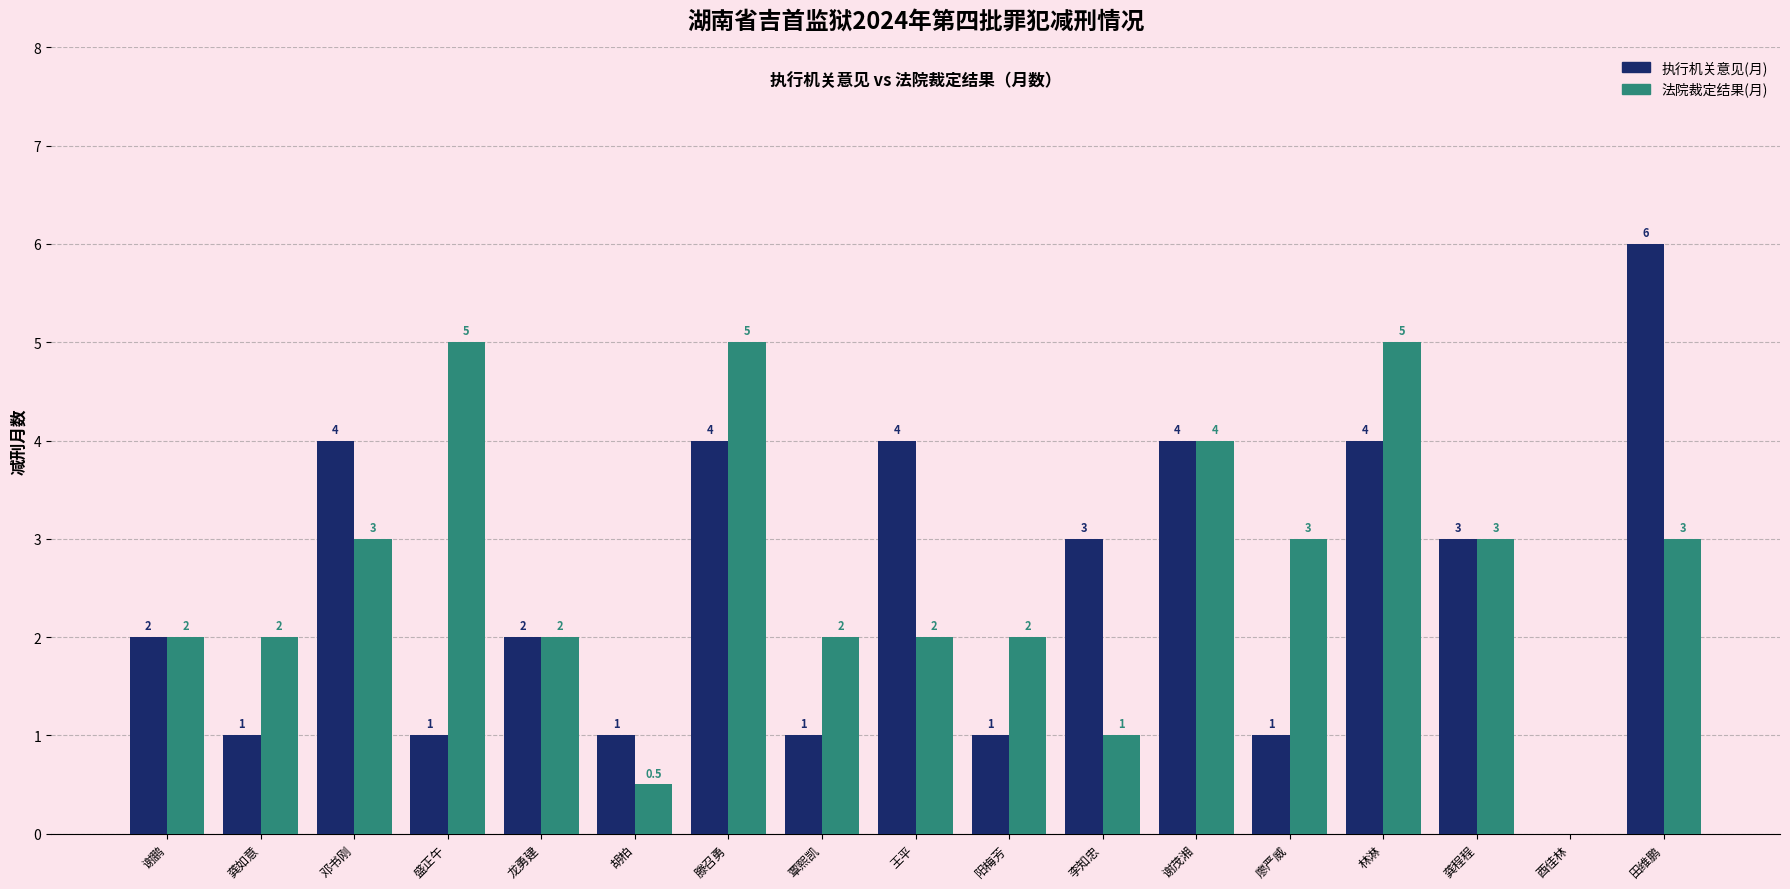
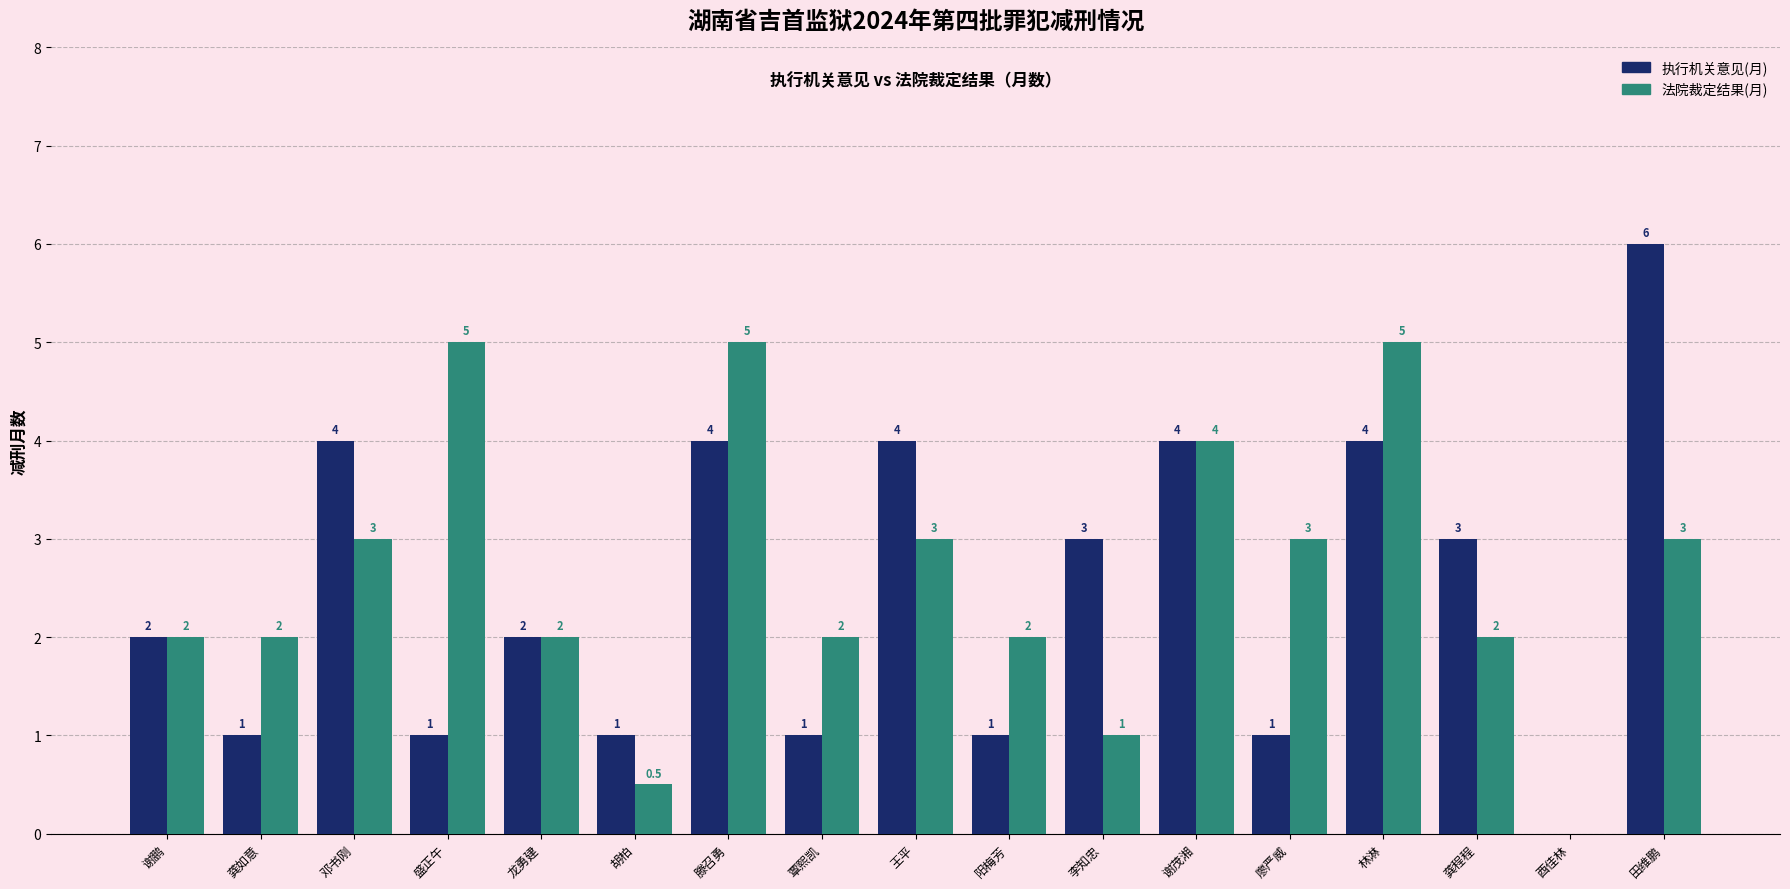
法院裁定结果(月), 王平: 2 -> 3
法院裁定结果(月), 龚程程: 3 -> 2
